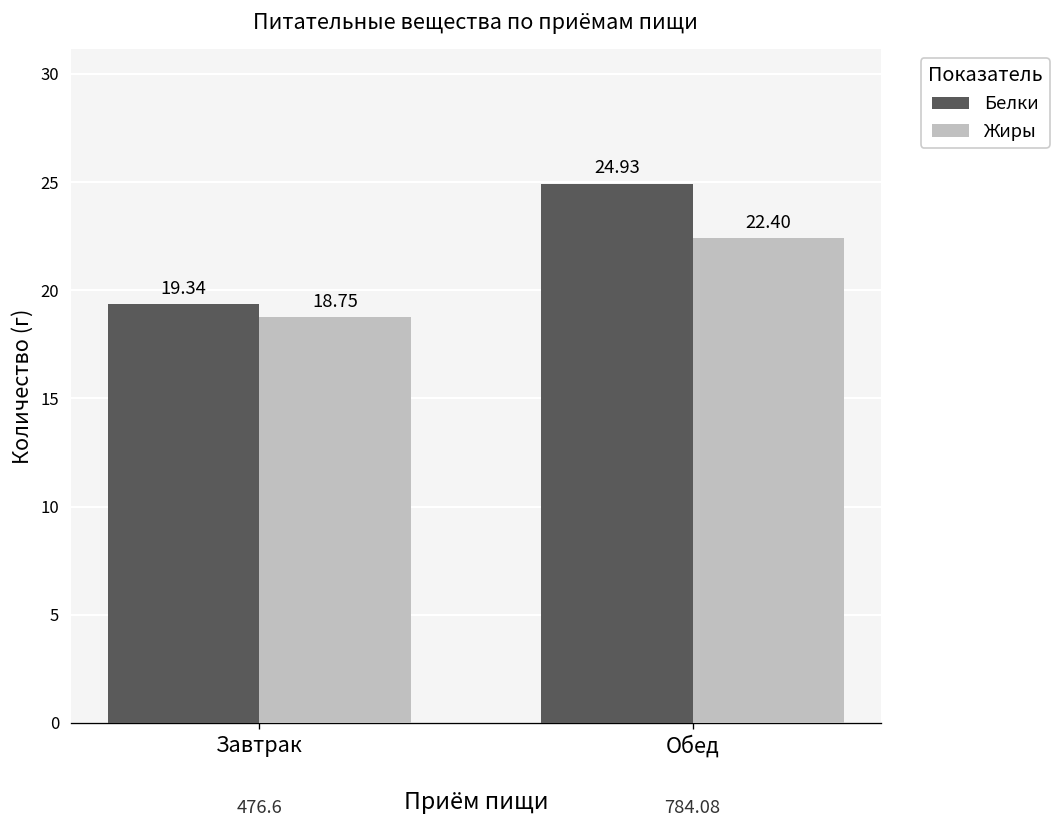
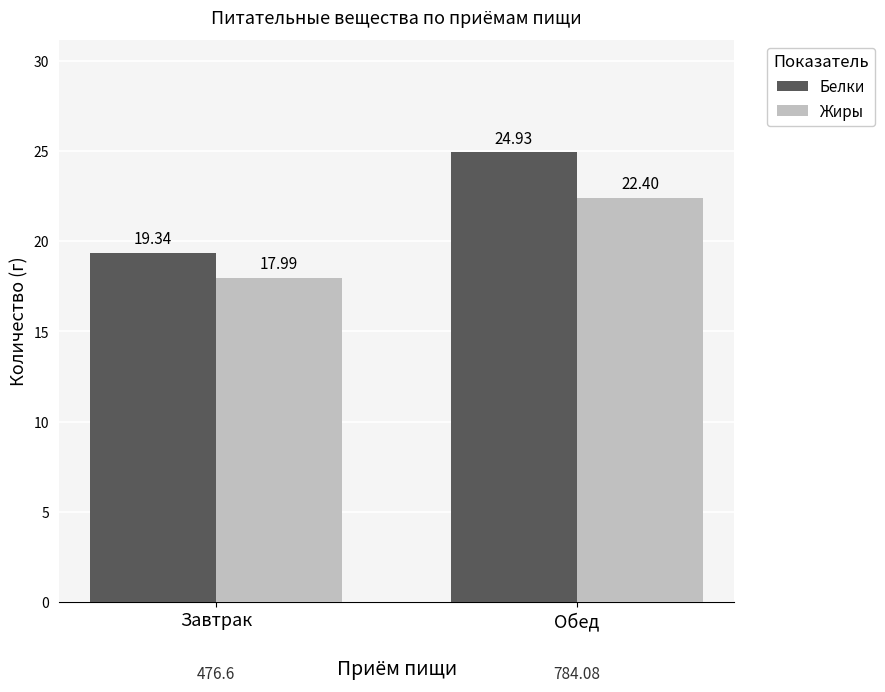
Жиры, Завтрак: 18.75 -> 17.99
